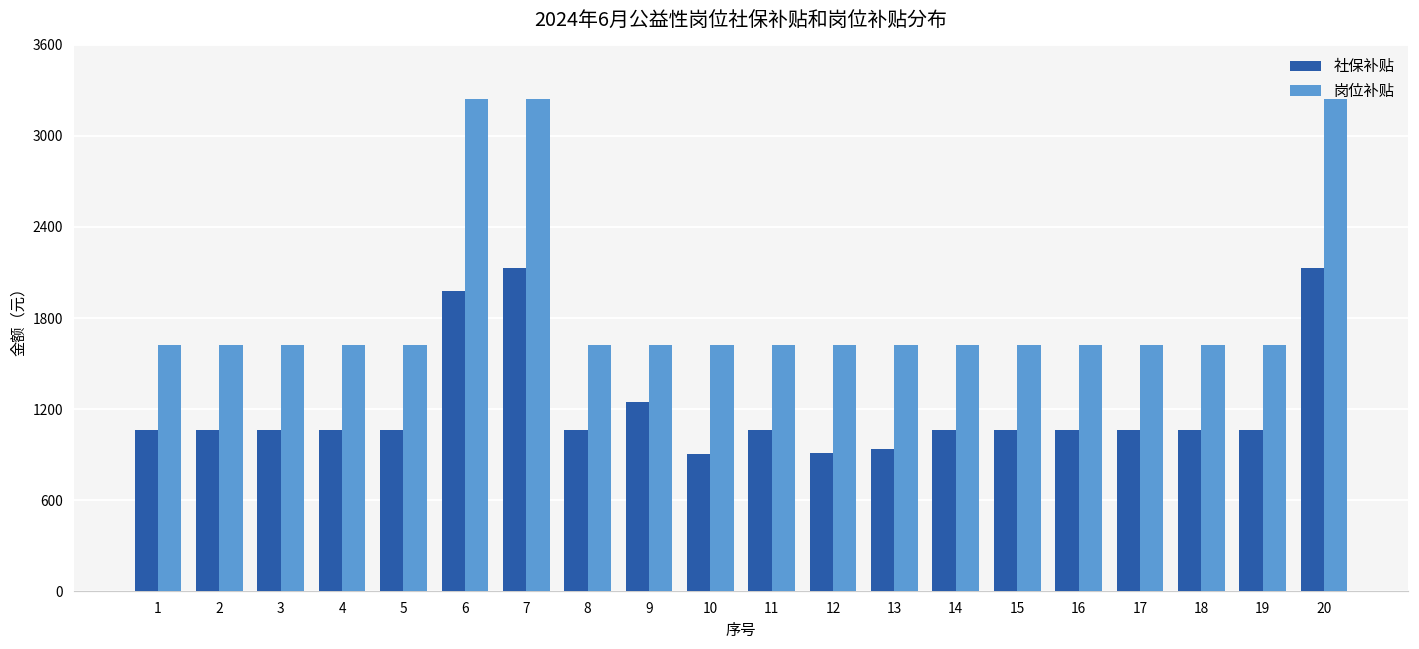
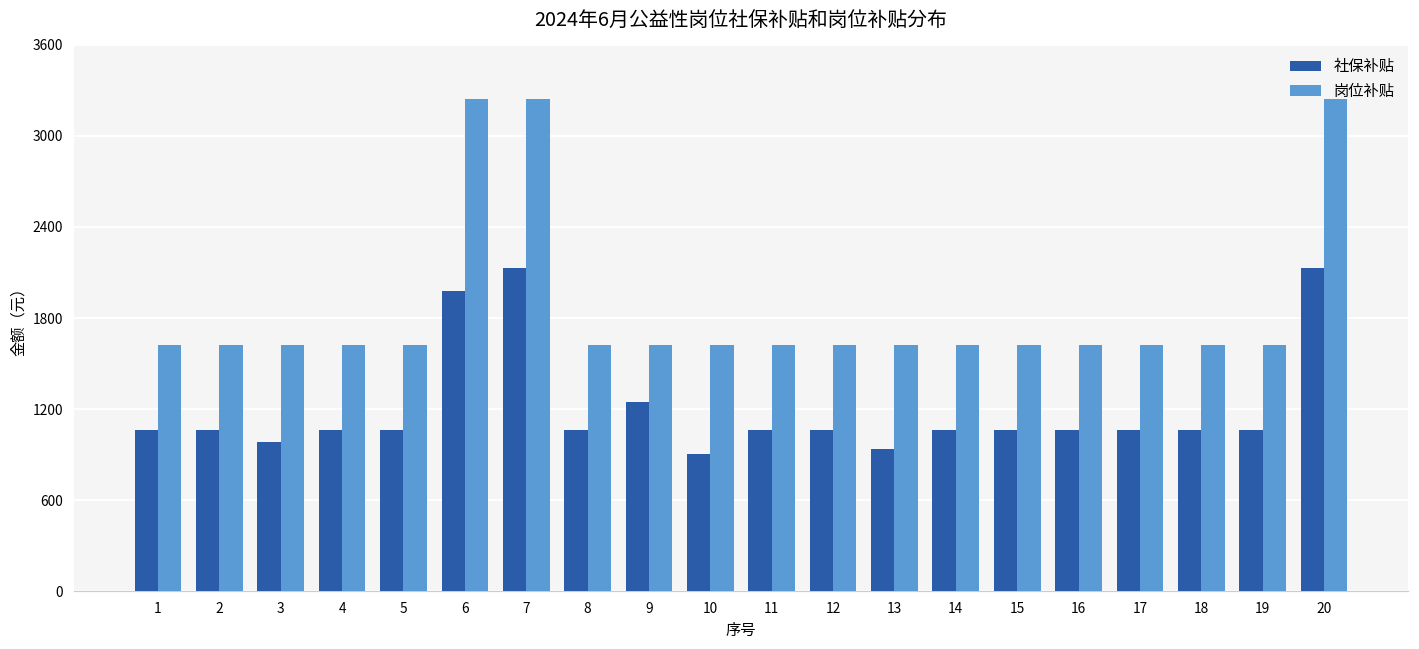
社保补贴, 3: 1070 -> 980
社保补贴, 12: 910 -> 1070
